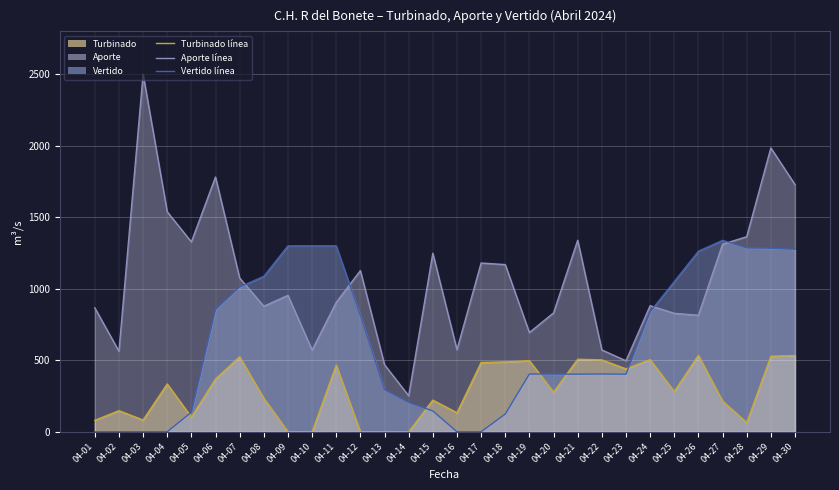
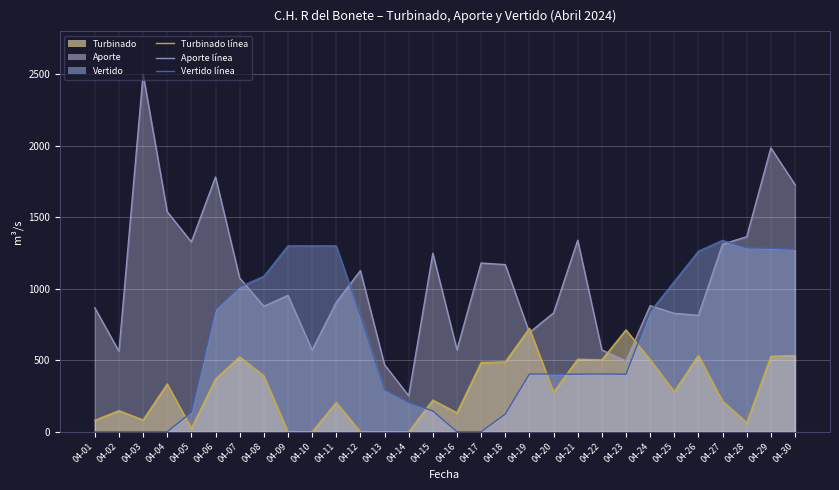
Turbinado, 04-05: 100 -> 30
Turbinado, 04-08: 230 -> 390
Turbinado, 04-11: 470 -> 210
Turbinado, 04-19: 500 -> 720
Turbinado, 04-23: 440 -> 710
